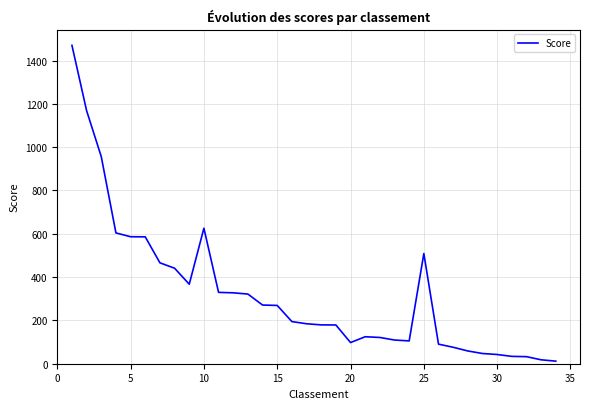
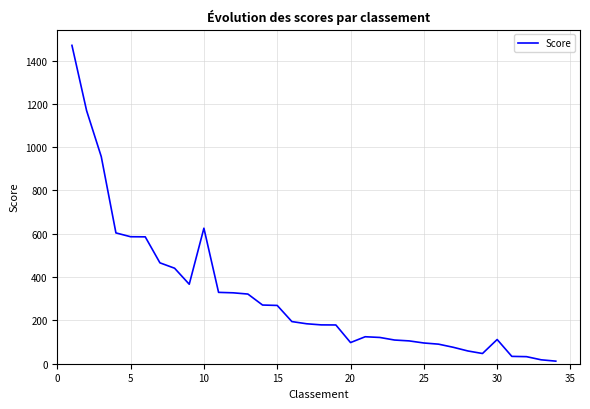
25: 510 -> 100
30: 40 -> 110
